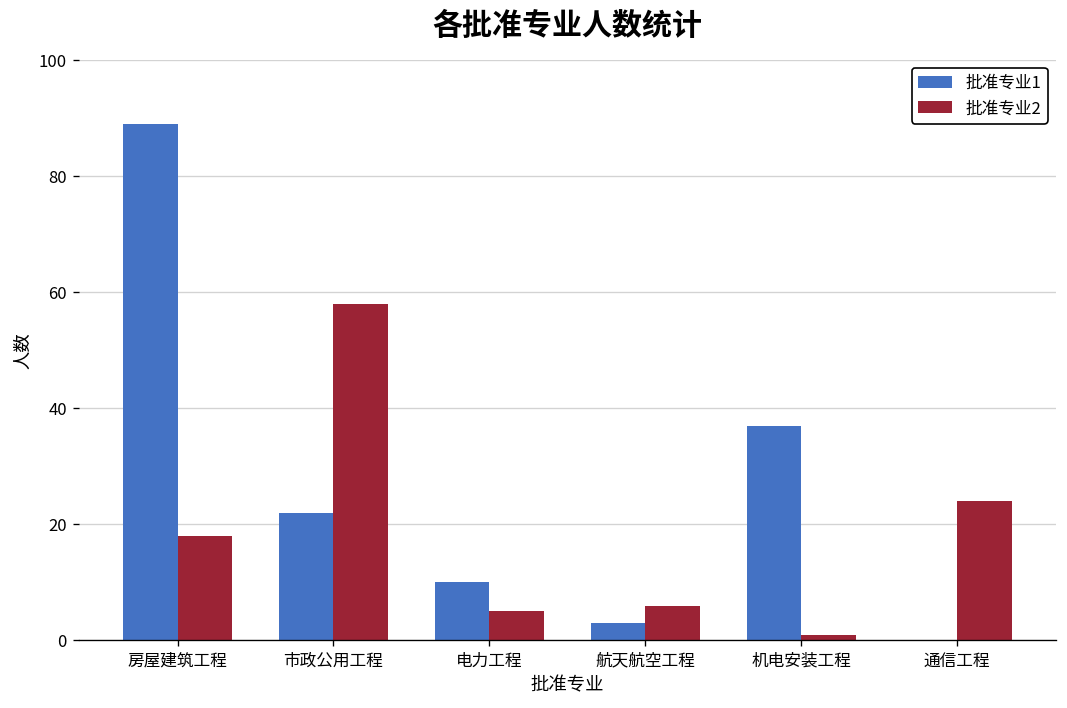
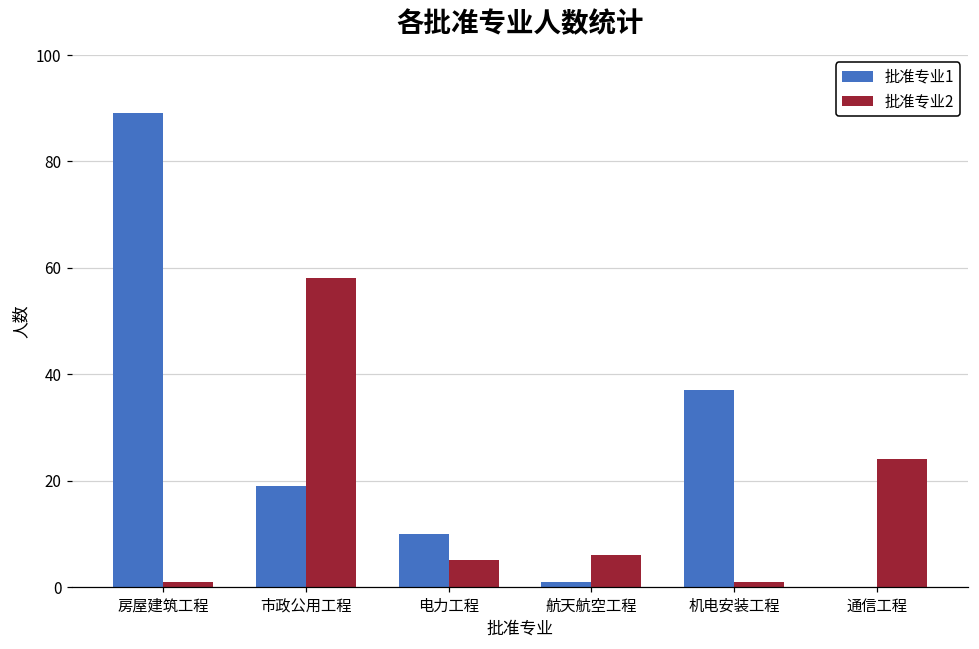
批准专业2, 房屋建筑工程: 18 -> 1
批准专业1, 市政公用工程: 22 -> 19
批准专业1, 航天航空工程: 3 -> 1
